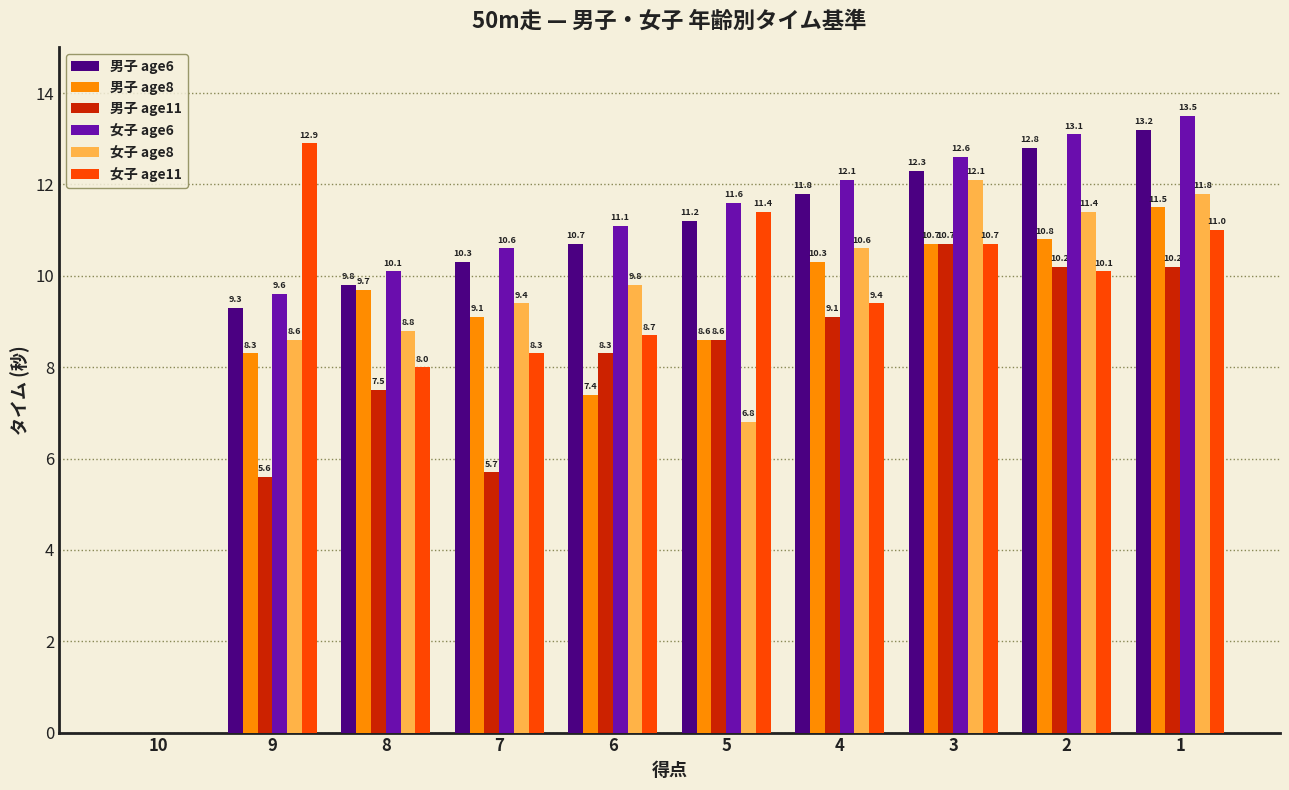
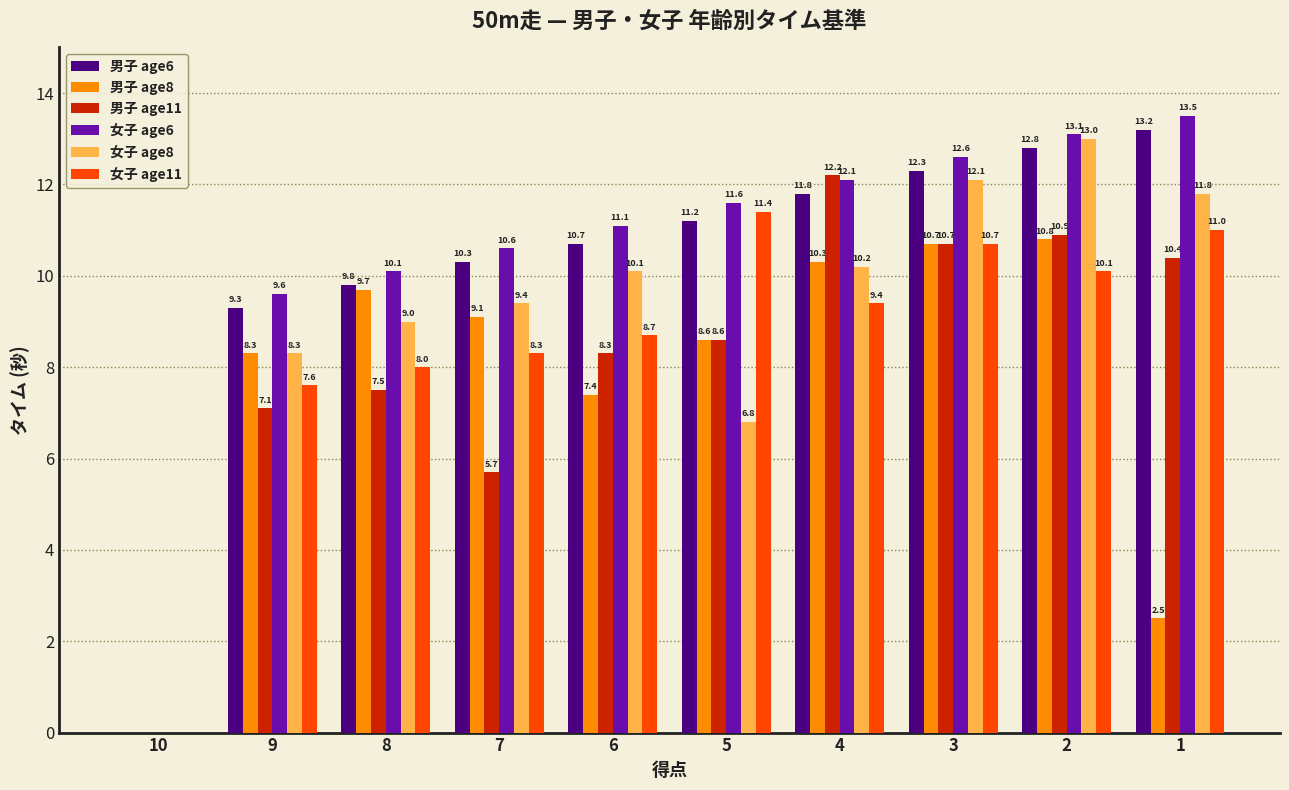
男子 age11, 9: 5.6 -> 7.1
女子 age8, 9: 8.6 -> 8.3
女子 age11, 9: 12.9 -> 7.6
女子 age8, 8: 8.8 -> 9.0
女子 age8, 6: 9.8 -> 10.1
男子 age11, 4: 9.1 -> 12.2
女子 age8, 4: 10.6 -> 10.2
男子 age11, 2: 10.2 -> 10.9
女子 age8, 2: 11.4 -> 13.0
男子 age8, 1: 11.5 -> 2.5
男子 age11, 1: 10.2 -> 10.4
